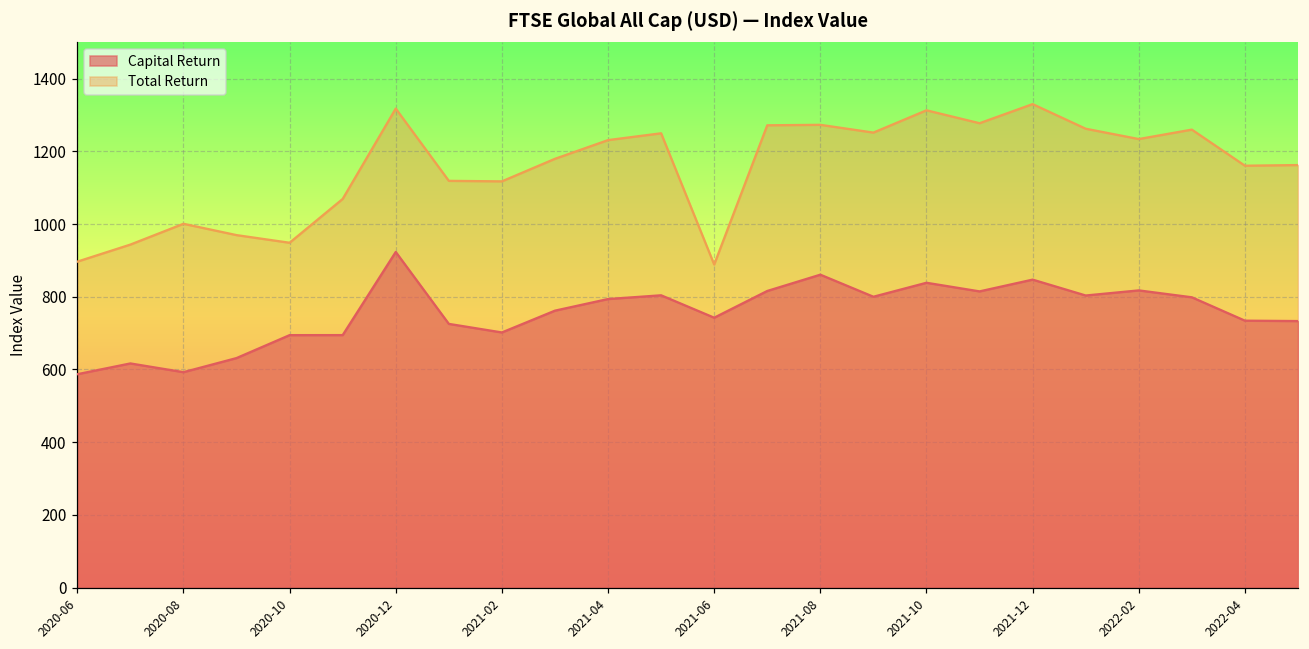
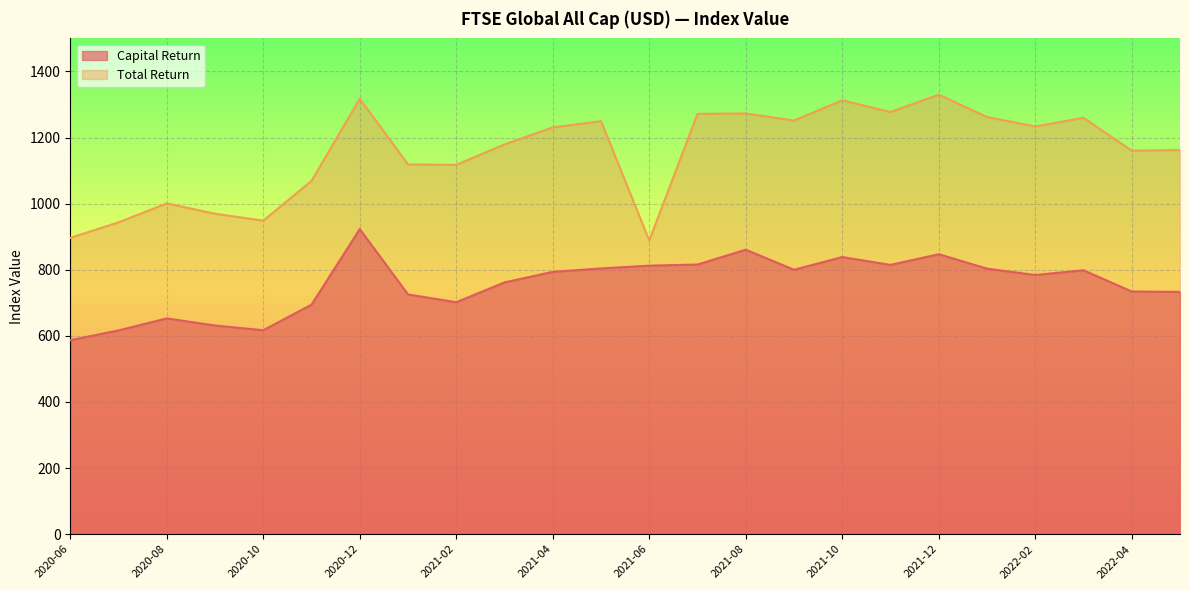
Capital Return, 2020-08: 590 -> 650
Capital Return, 2020-10: 690 -> 620
Capital Return, 2021-06: 740 -> 810
Capital Return, 2022-02: 820 -> 780
